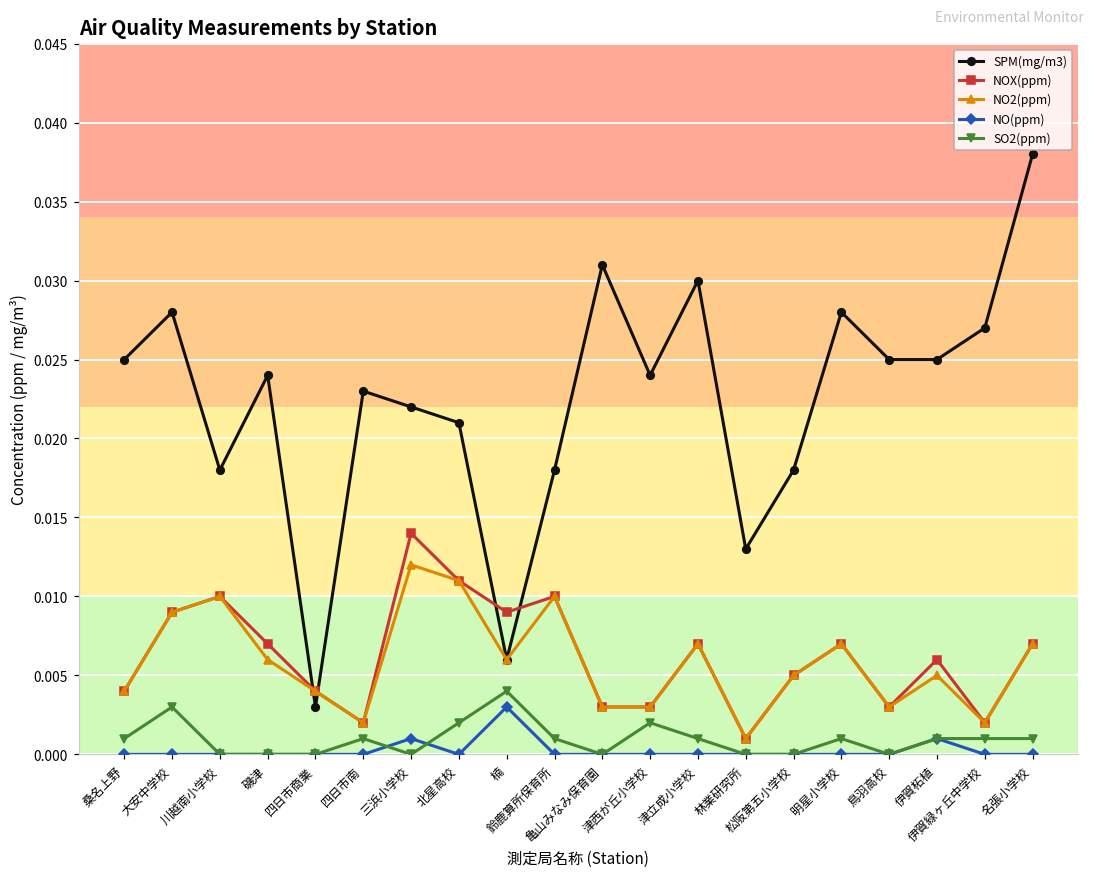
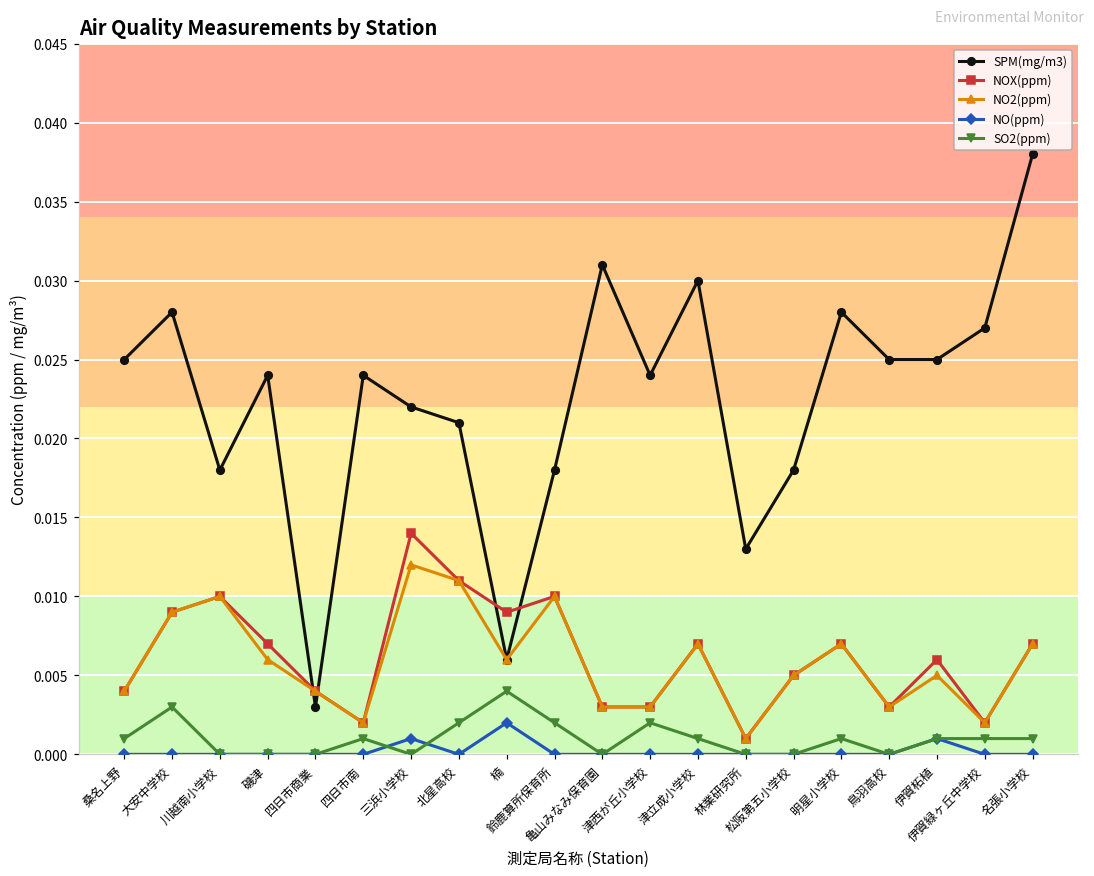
SPM(mg/m3), 四日市南: 0.023 -> 0.024
NO(ppm), 楠: 0.003 -> 0.002
SO2(ppm), 鈴鹿算所保育所: 0.001 -> 0.002
